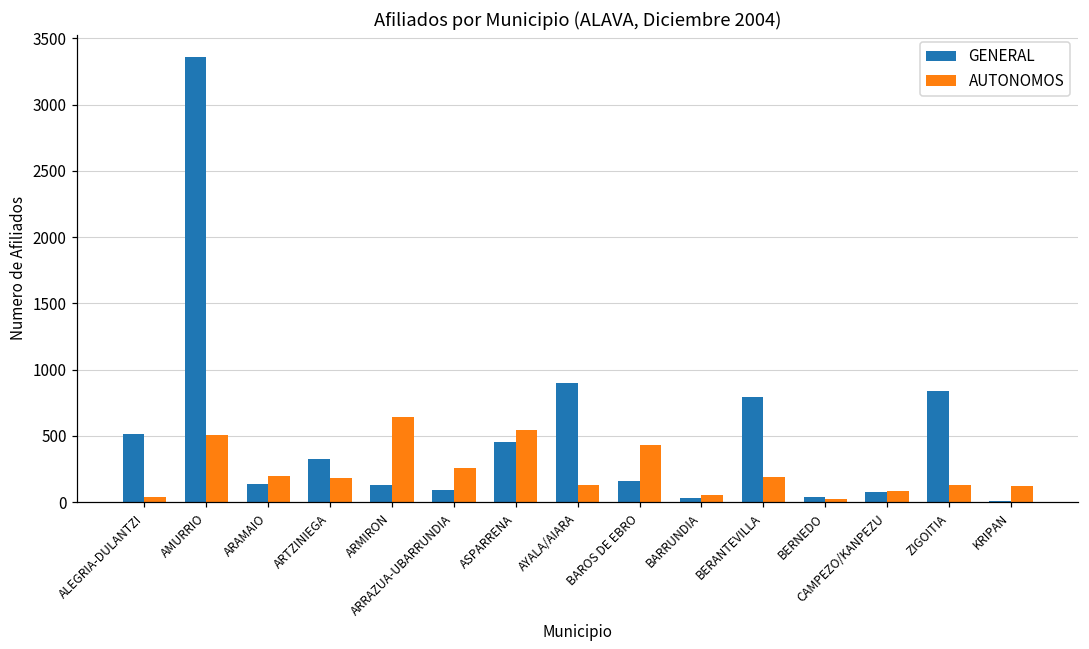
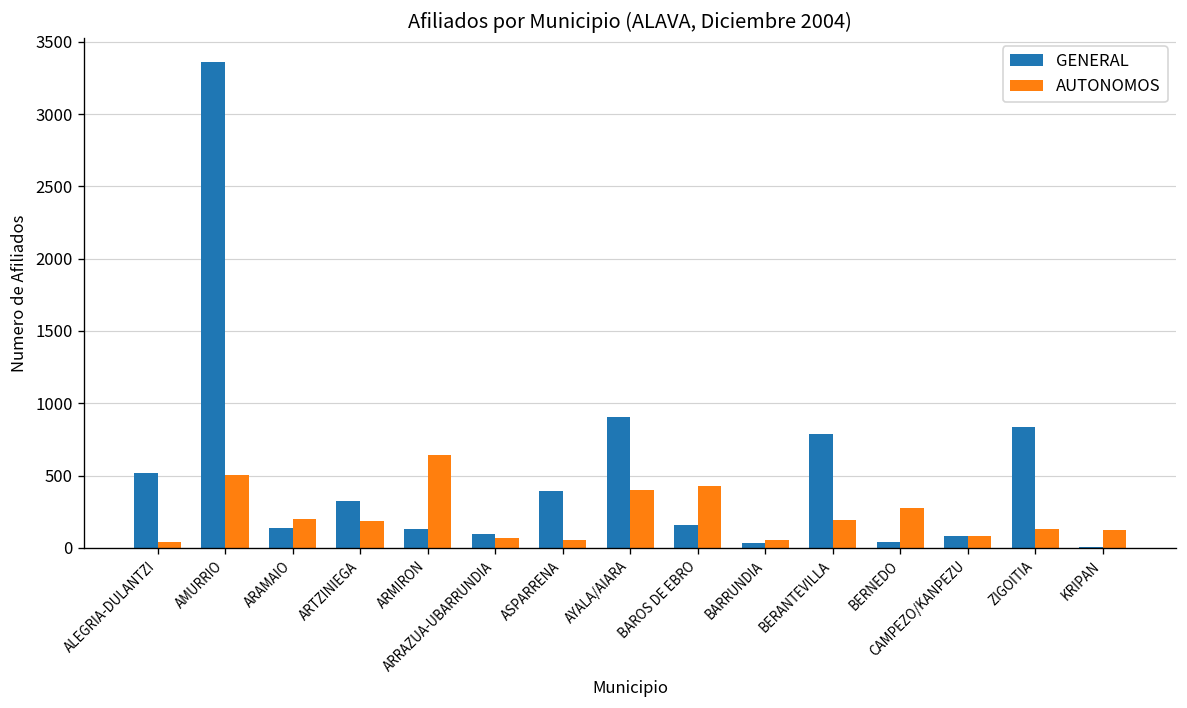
AUTONOMOS, ARRAZUA-UBARRUNDIA: 260 -> 70
GENERAL, ASPARRENA: 460 -> 390
AUTONOMOS, ASPARRENA: 540 -> 50
AUTONOMOS, AYALA/AIARA: 130 -> 400
AUTONOMOS, BERNEDO: 20 -> 270
